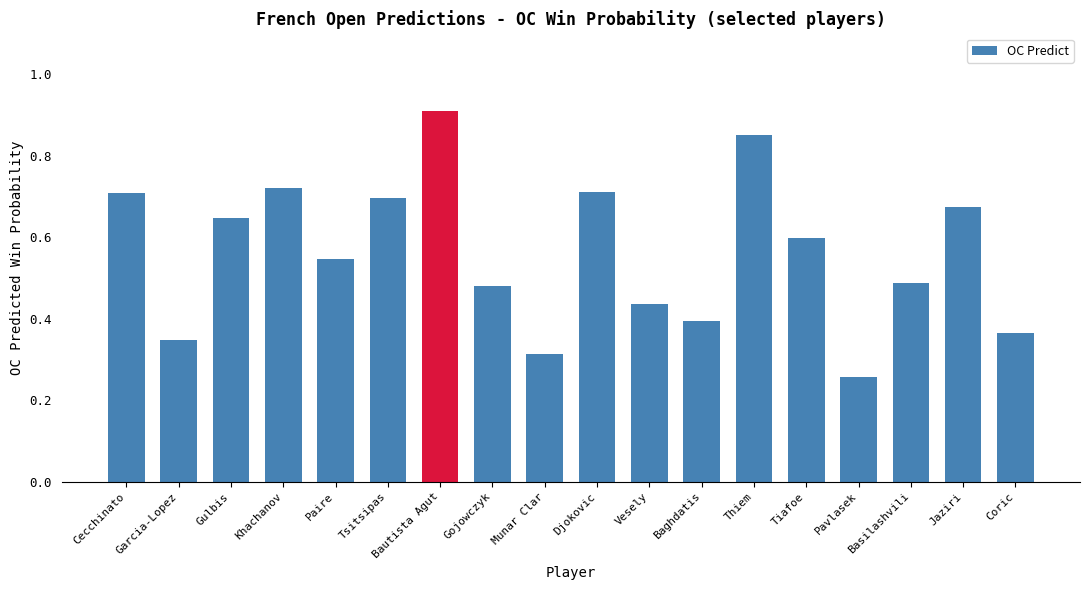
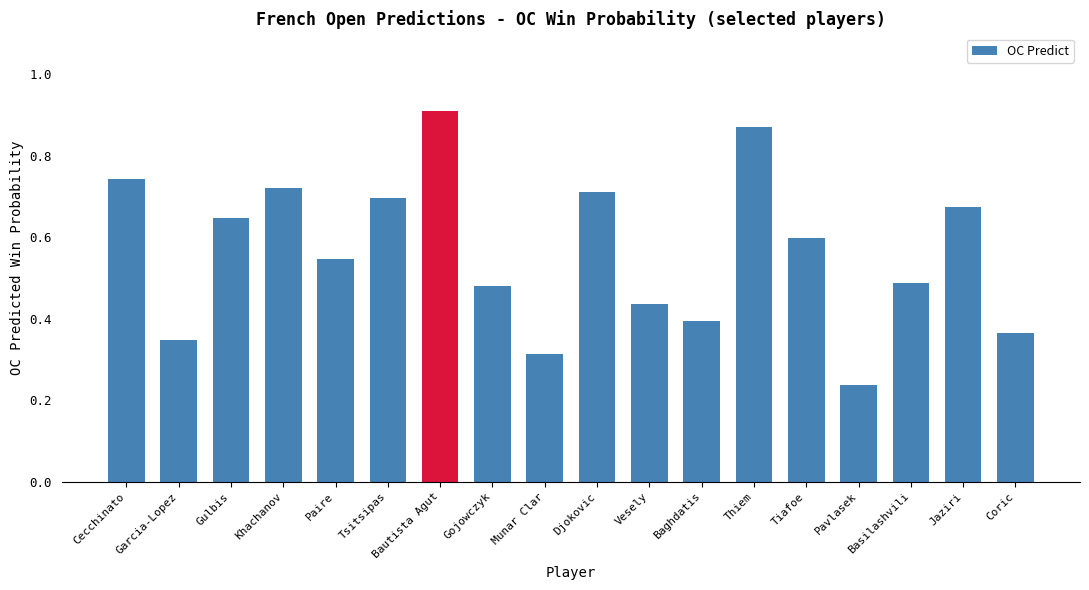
Cecchinato: 0.71 -> 0.74
Thiem: 0.85 -> 0.87
Pavlasek: 0.26 -> 0.24
